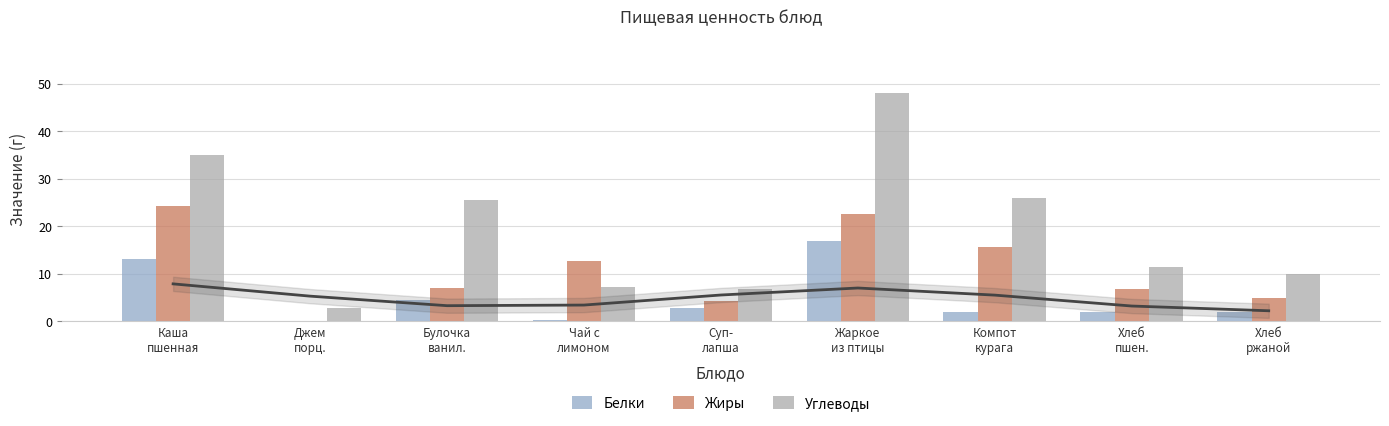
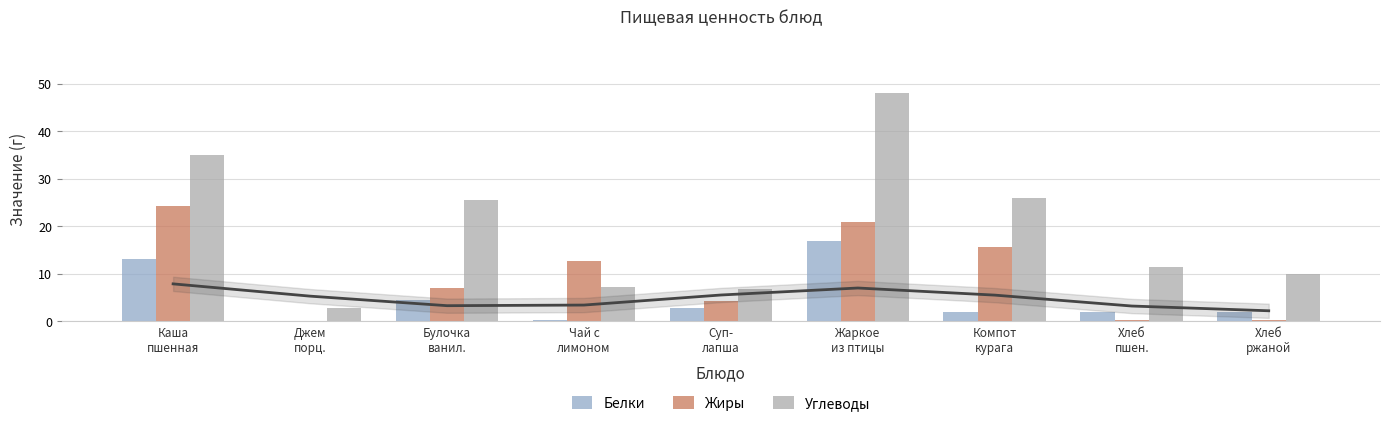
Жиры, Жаркое из птицы: 23 -> 21
Жиры, Хлеб пшен.: 7 -> 0
Жиры, Хлеб ржаной: 5 -> 0
